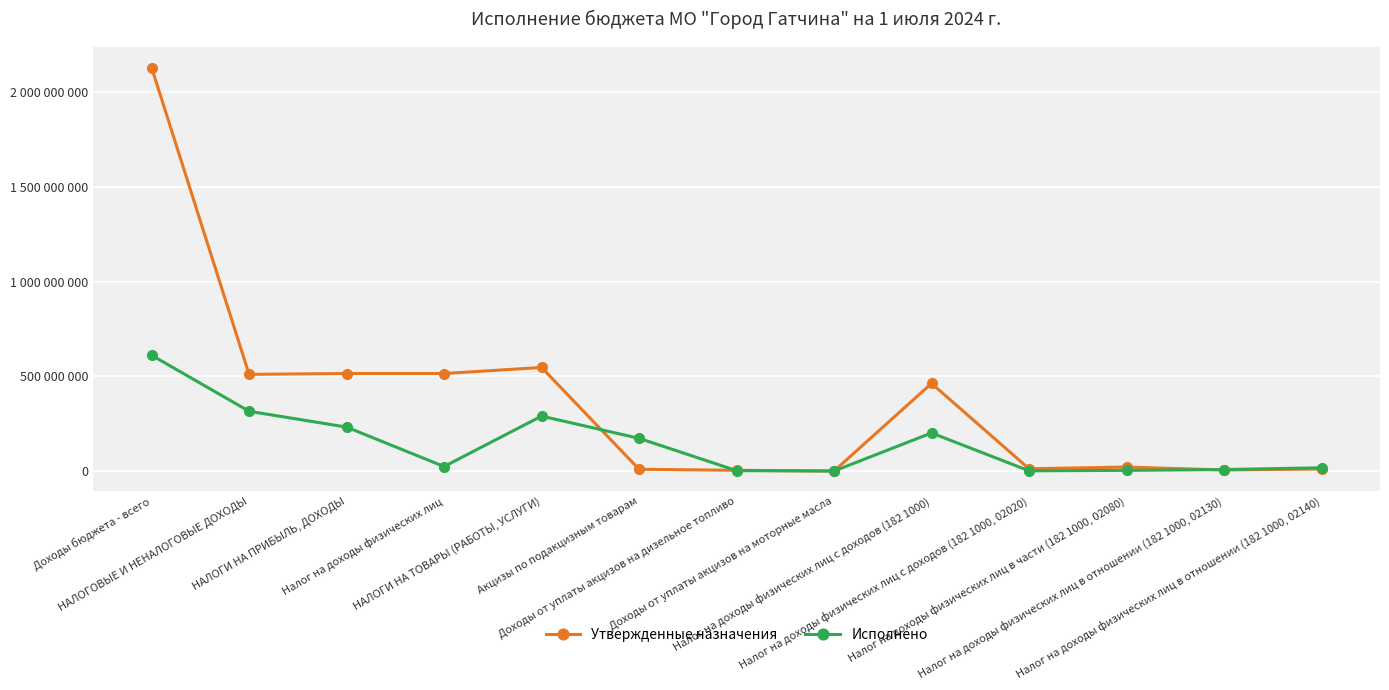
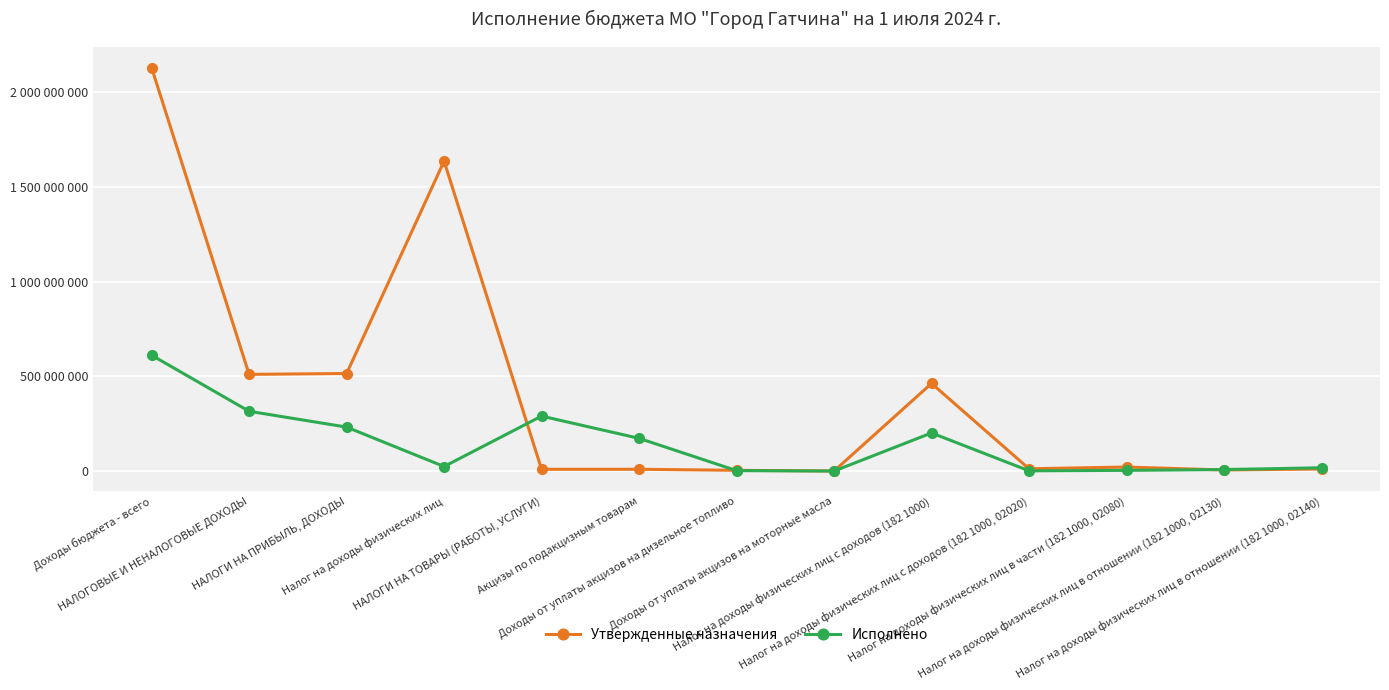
Утвержденные назначения, Налог на доходы физических лиц: 520000000 -> 1640000000
Утвержденные назначения, НАЛОГИ НА ТОВАРЫ (РАБОТЫ, УСЛУГИ): 550000000 -> 10000000
